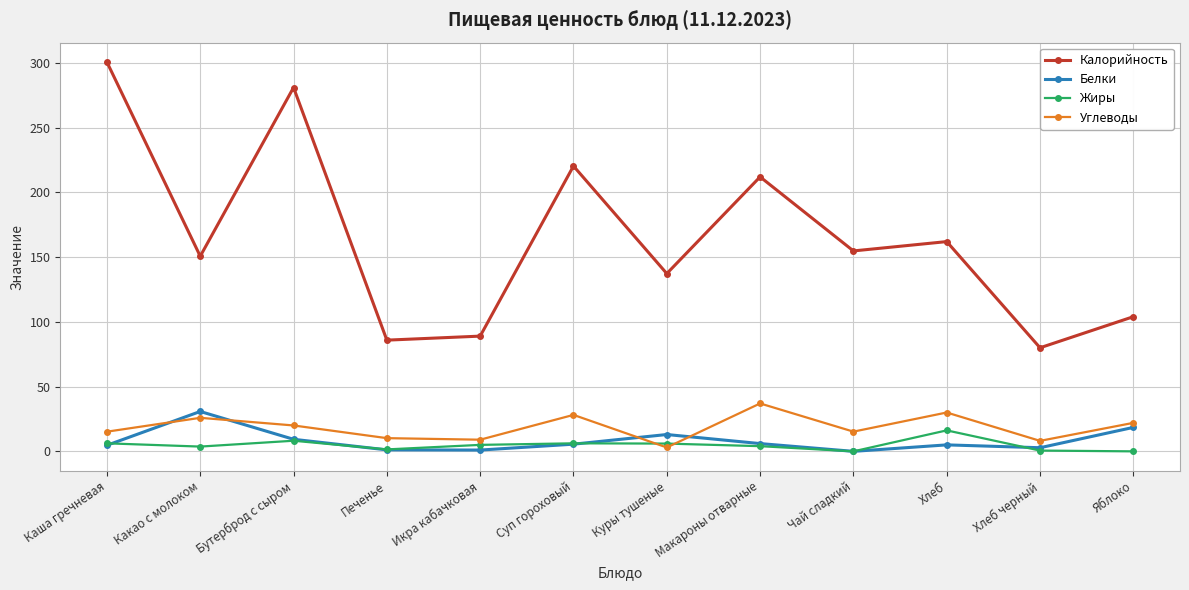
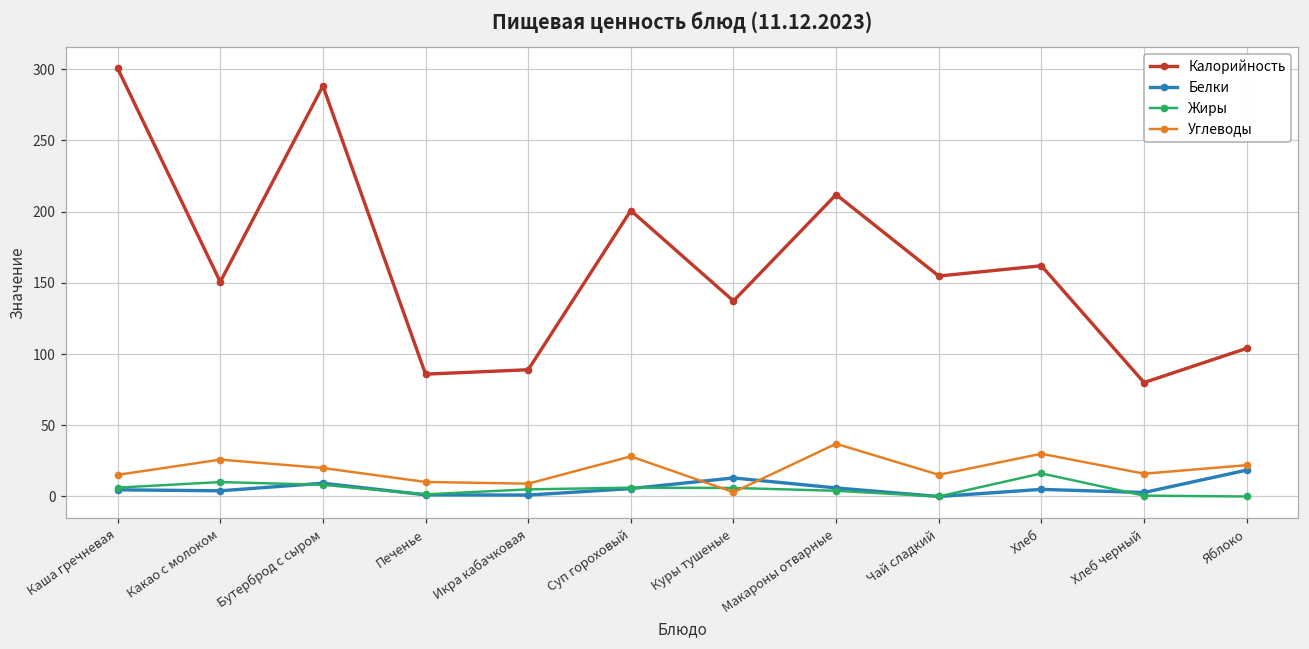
Белки, Какао с молоком: 31 -> 4
Жиры, Какао с молоком: 4 -> 10
Калорийность, Бутерброд с сыром: 281 -> 288
Калорийность, Суп гороховый: 220 -> 201
Углеводы, Хлеб черный: 8 -> 16
